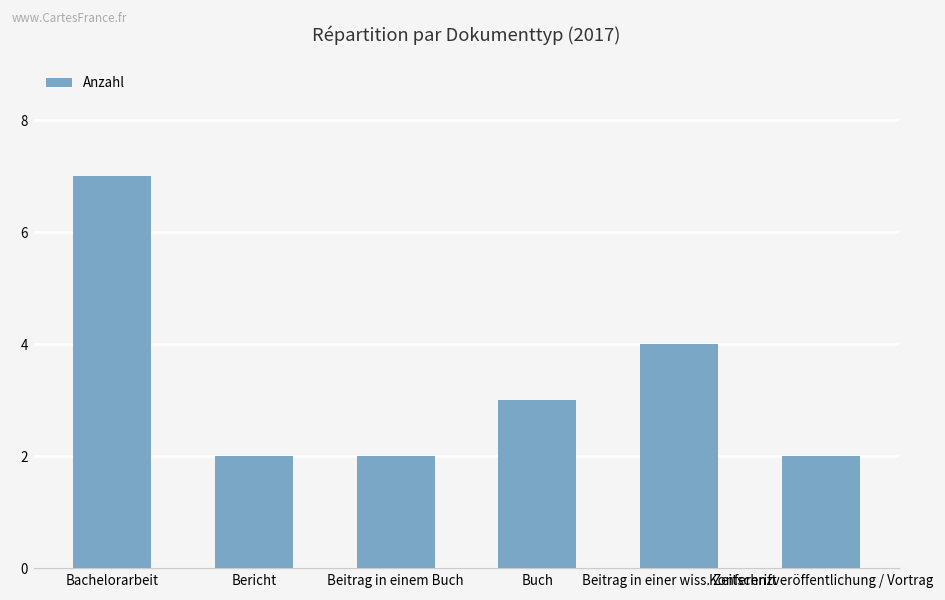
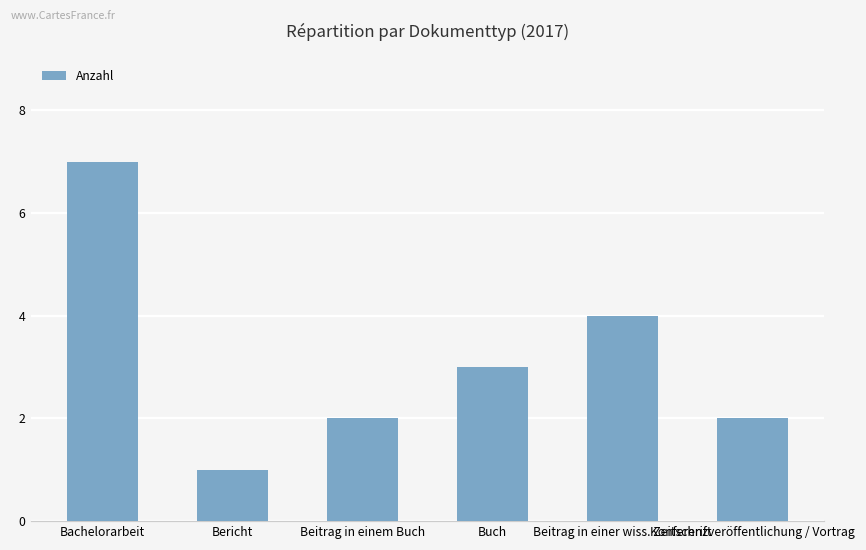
Bericht: 2 -> 1
